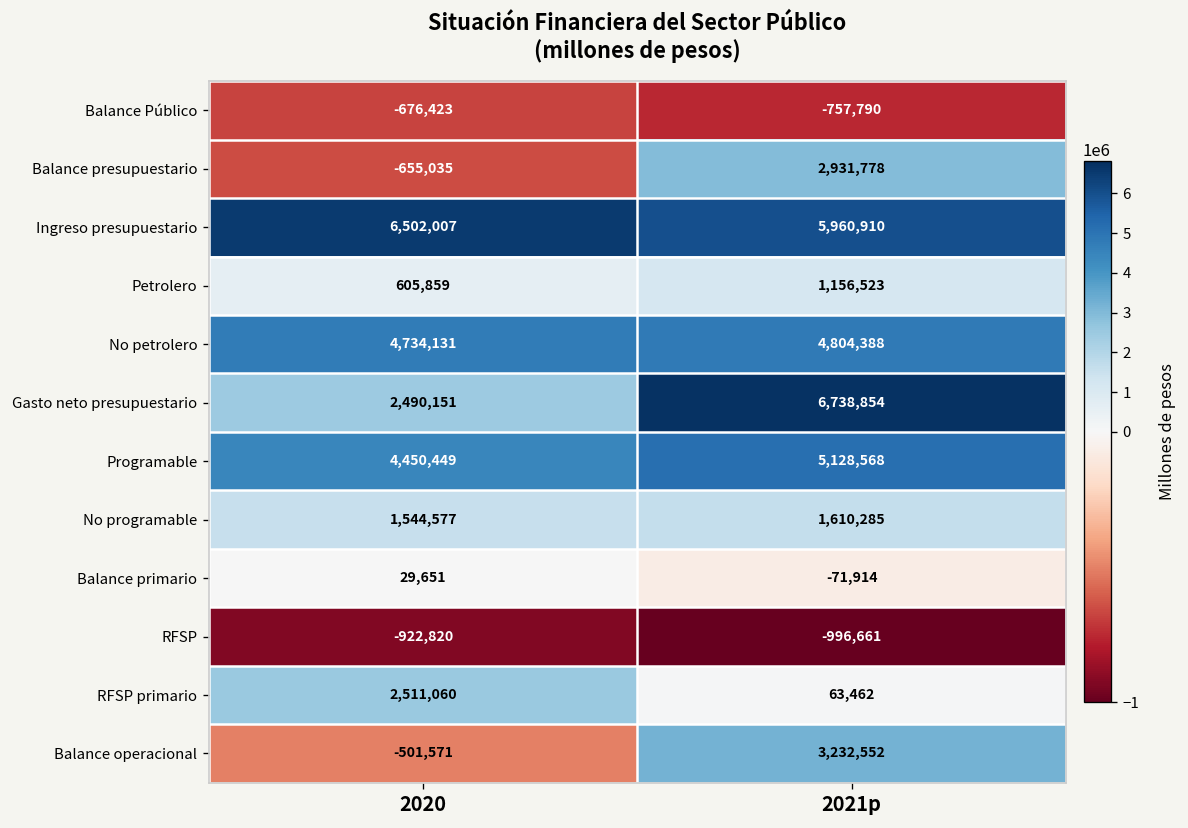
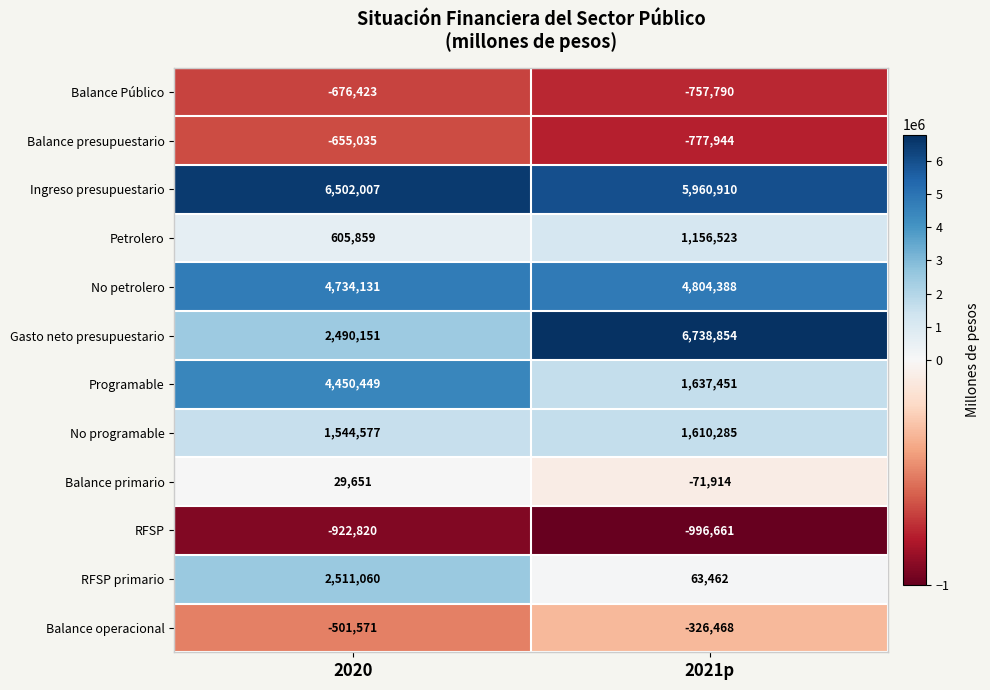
Balance presupuestario, 2021p: 2,931,778 -> -777,944
Programable, 2021p: 5,128,568 -> 1,637,451
Balance operacional, 2021p: 3,232,552 -> -326,468
